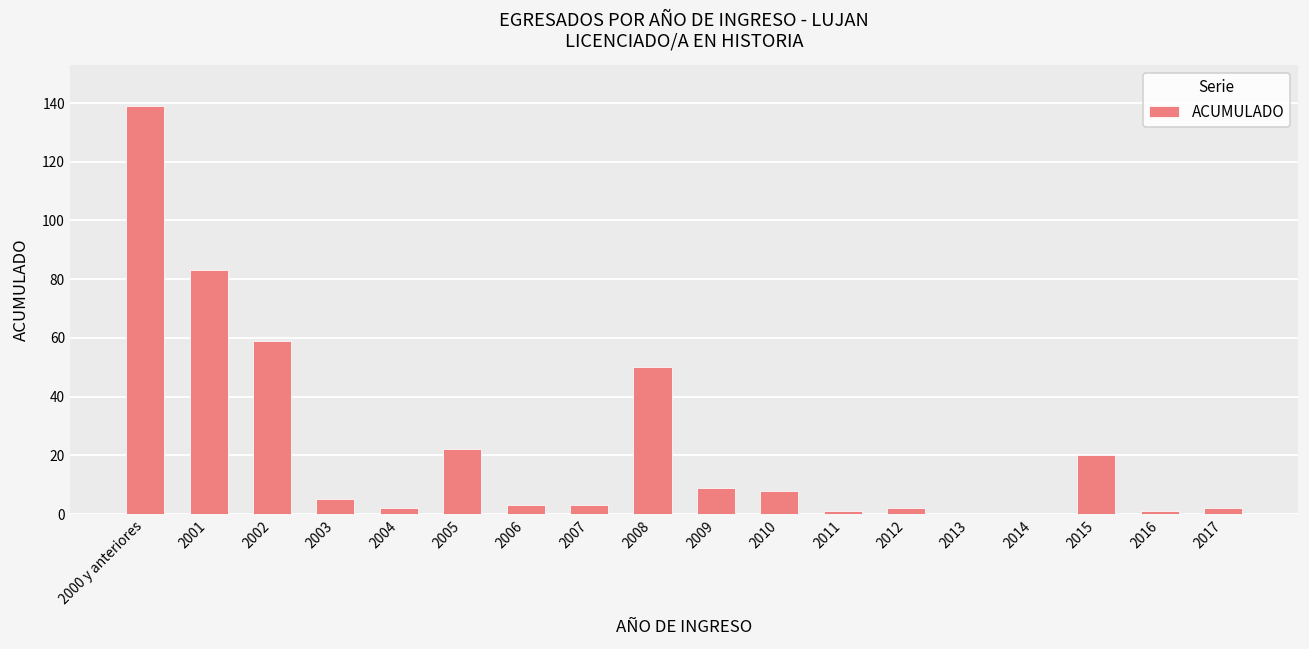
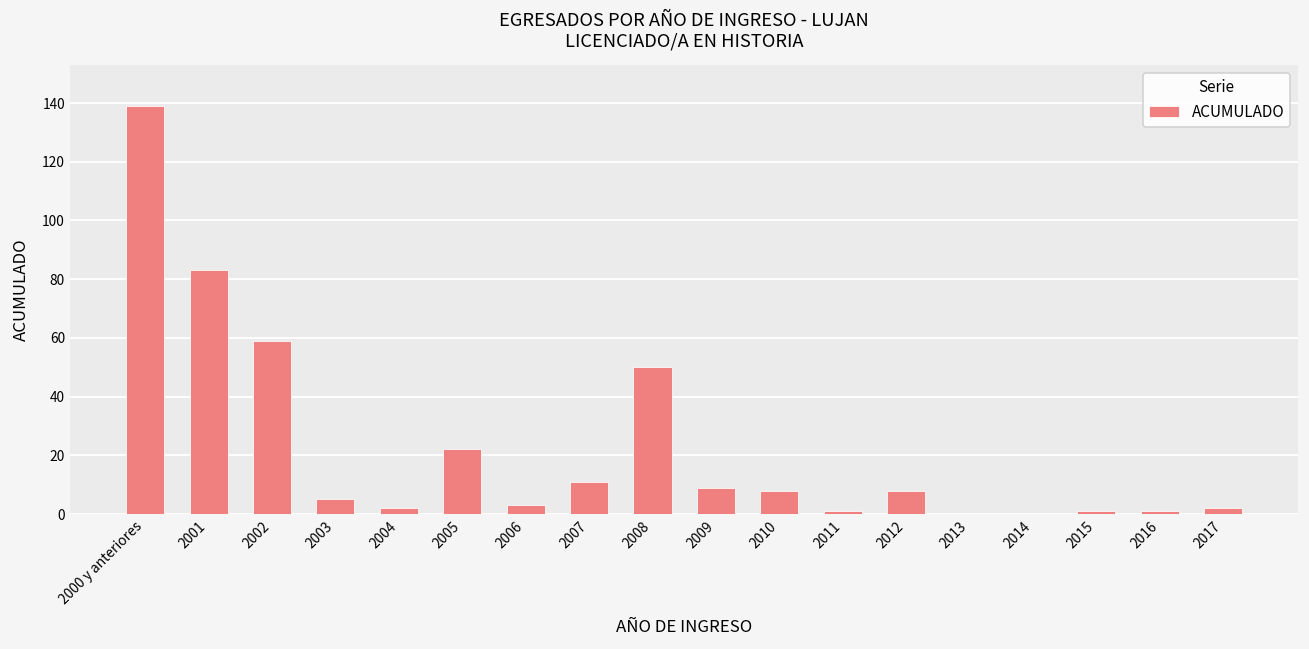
2007: 3 -> 11
2012: 2 -> 8
2015: 20 -> 1
